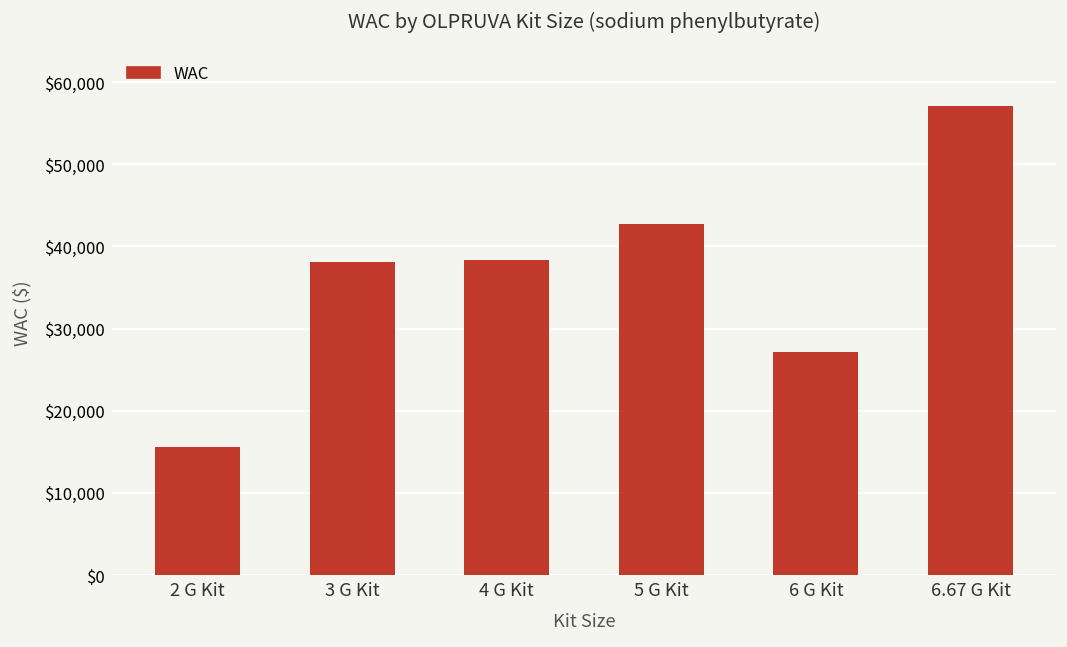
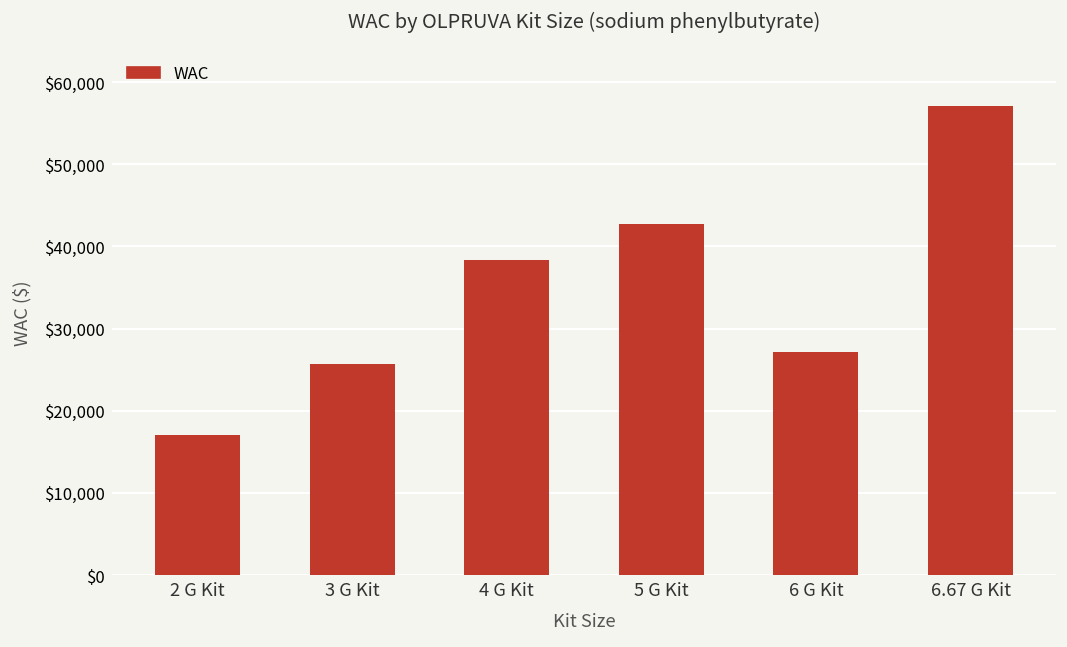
2 G Kit: $16,000 -> $17,000
3 G Kit: $38,000 -> $26,000
